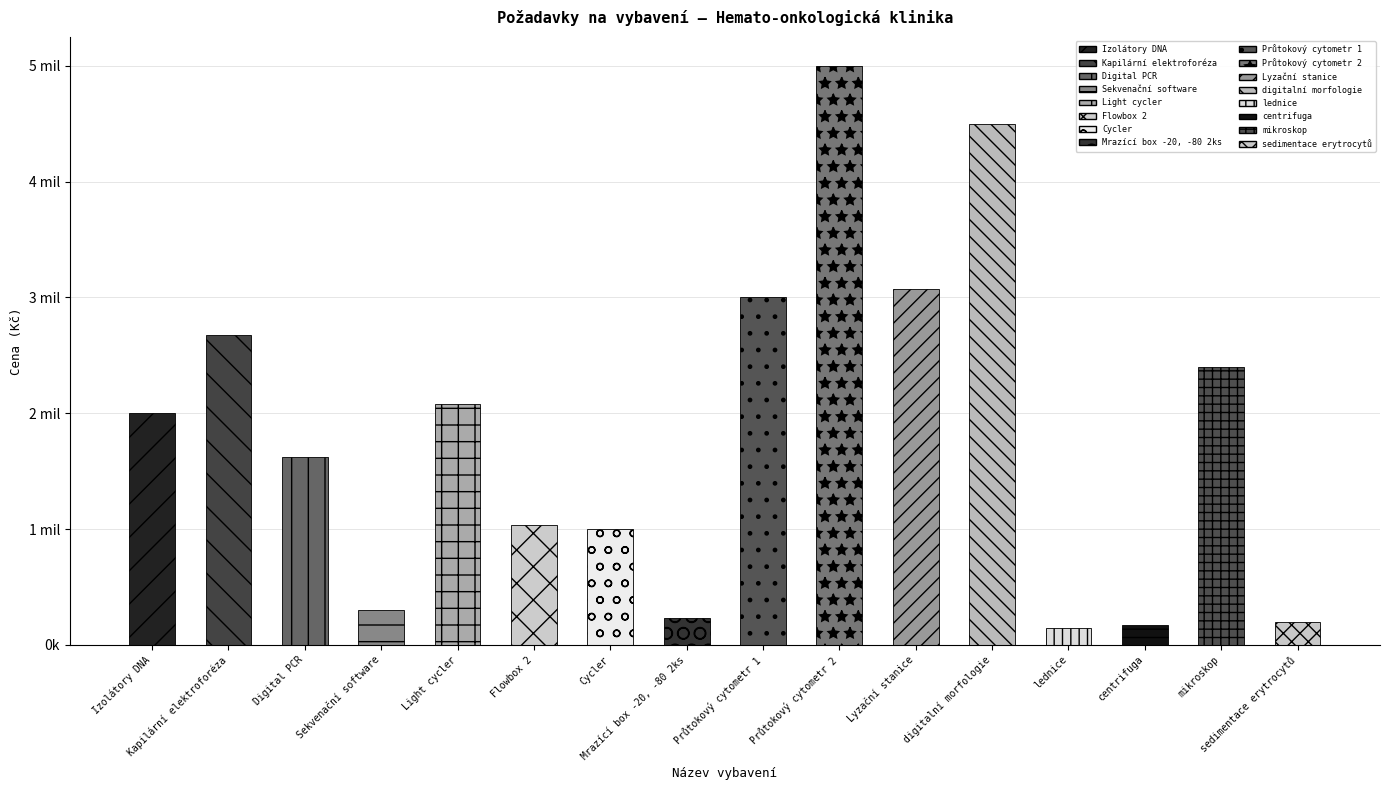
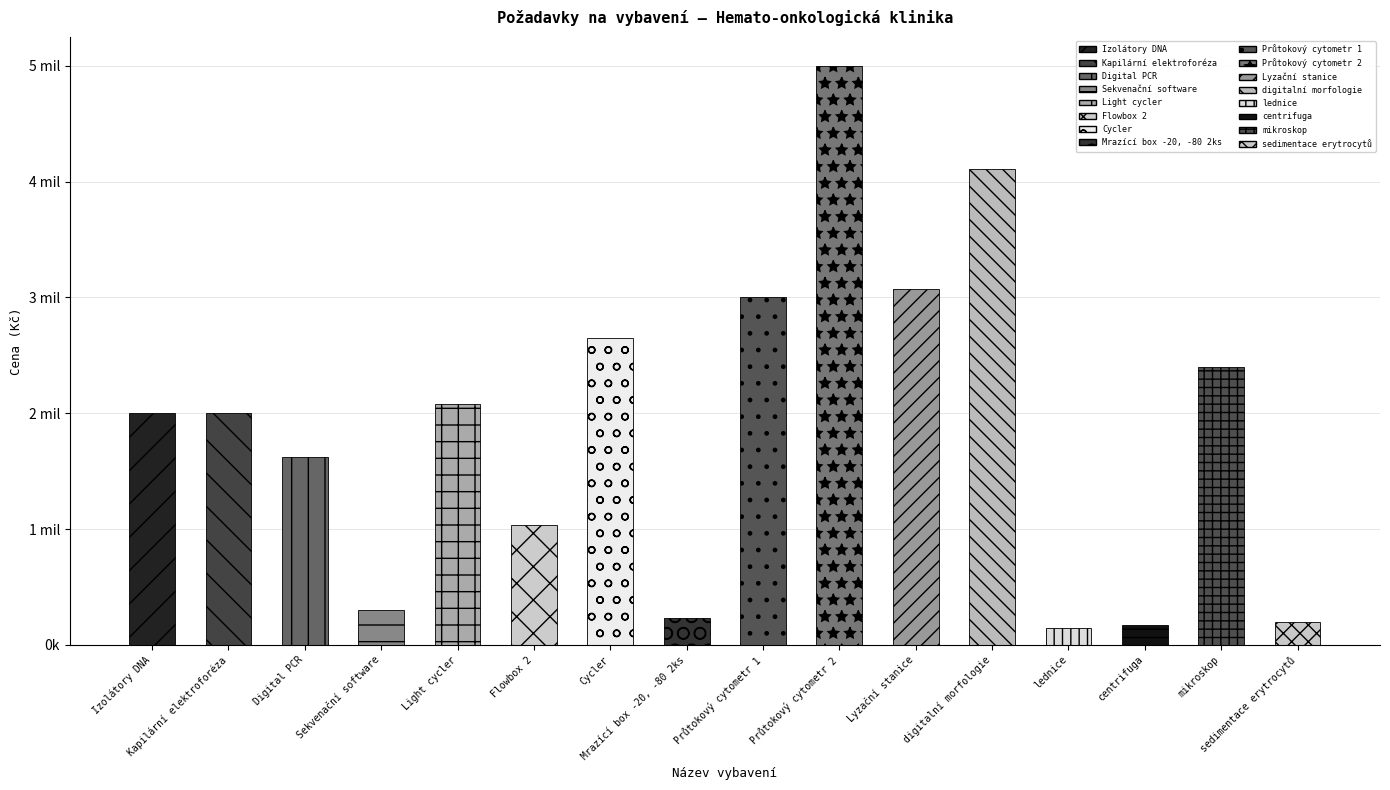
Kapilární elektroforéza: 2.68 mil -> 2.00 mil
Cycler: 1.00 mil -> 2.65 mil
digitalní morfologie: 4.50 mil -> 4.11 mil
